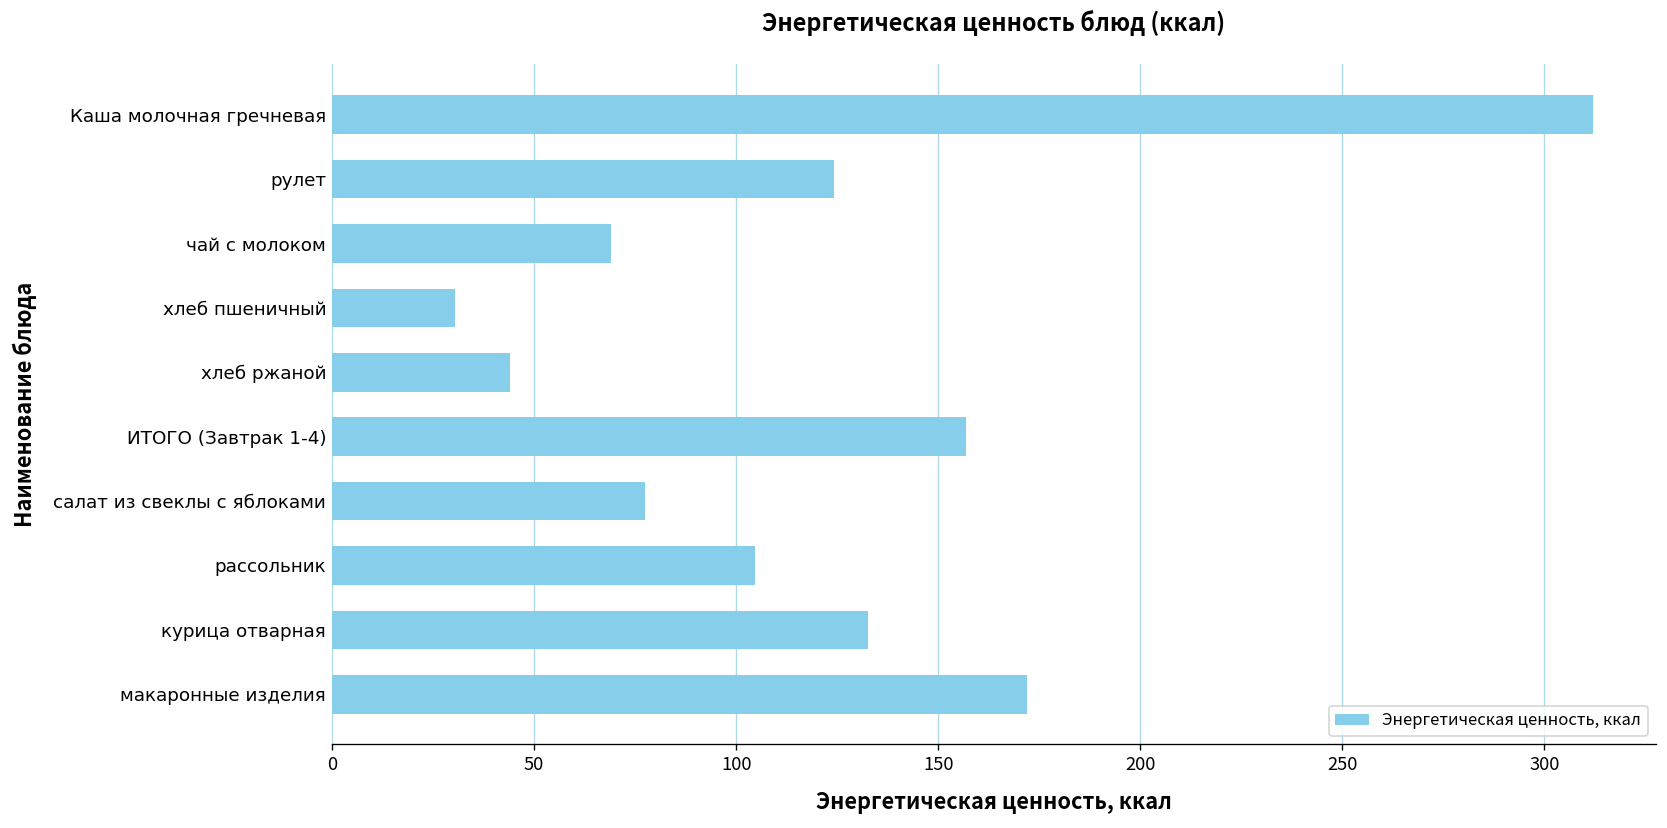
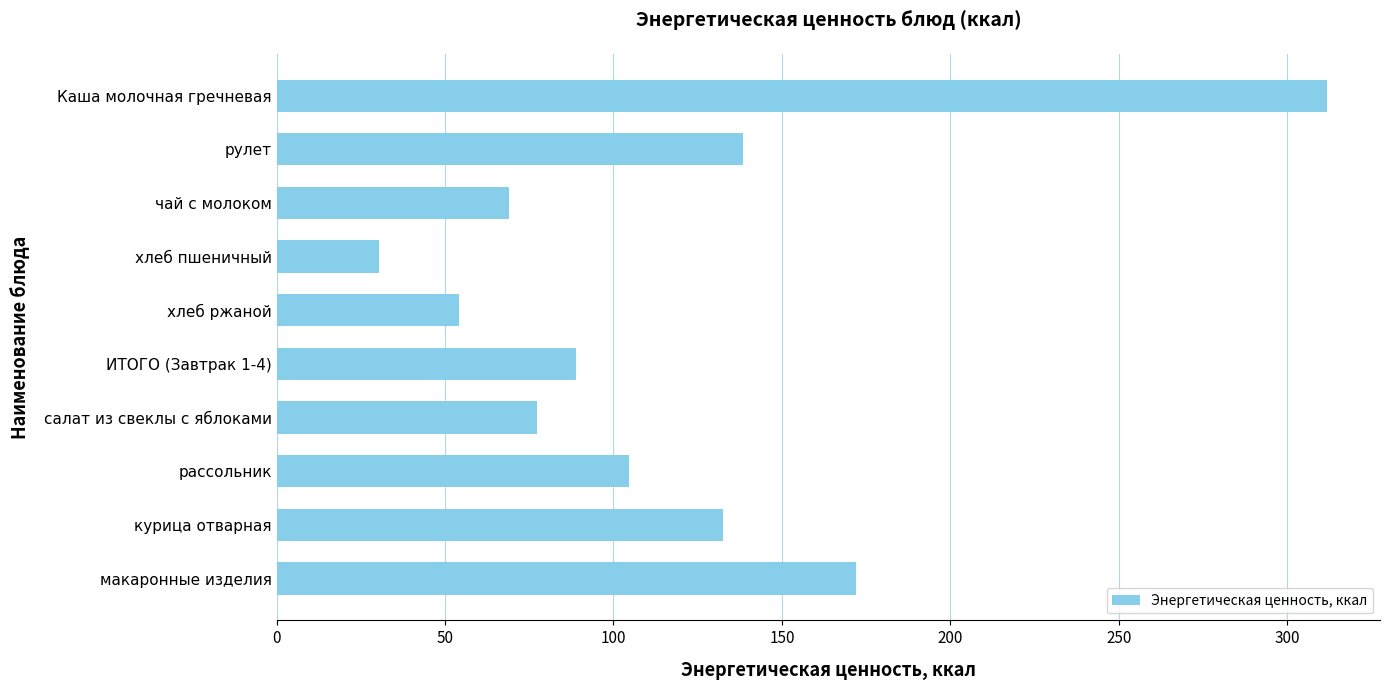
рулет: 124 -> 139
хлеб ржаной: 44 -> 54
ИТОГО (Завтрак 1-4): 157 -> 89
